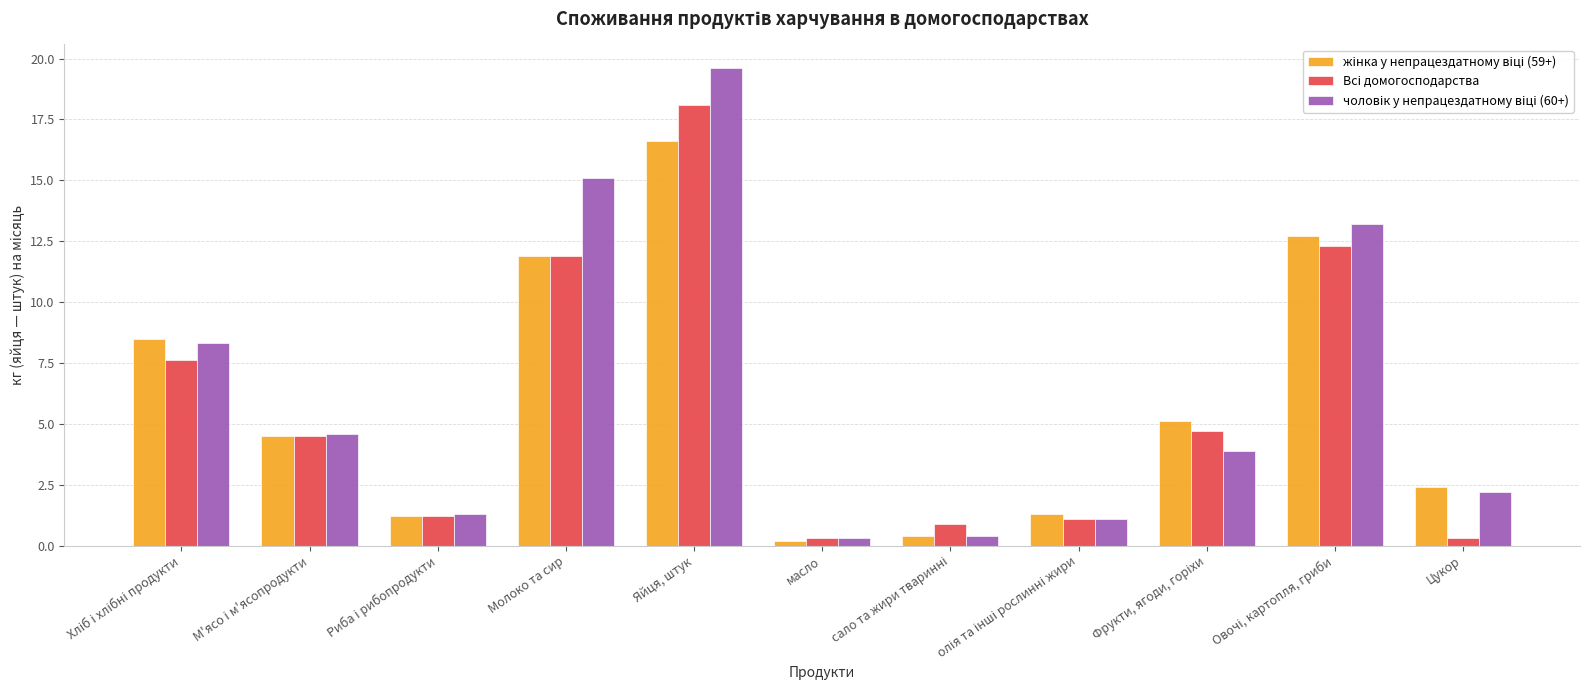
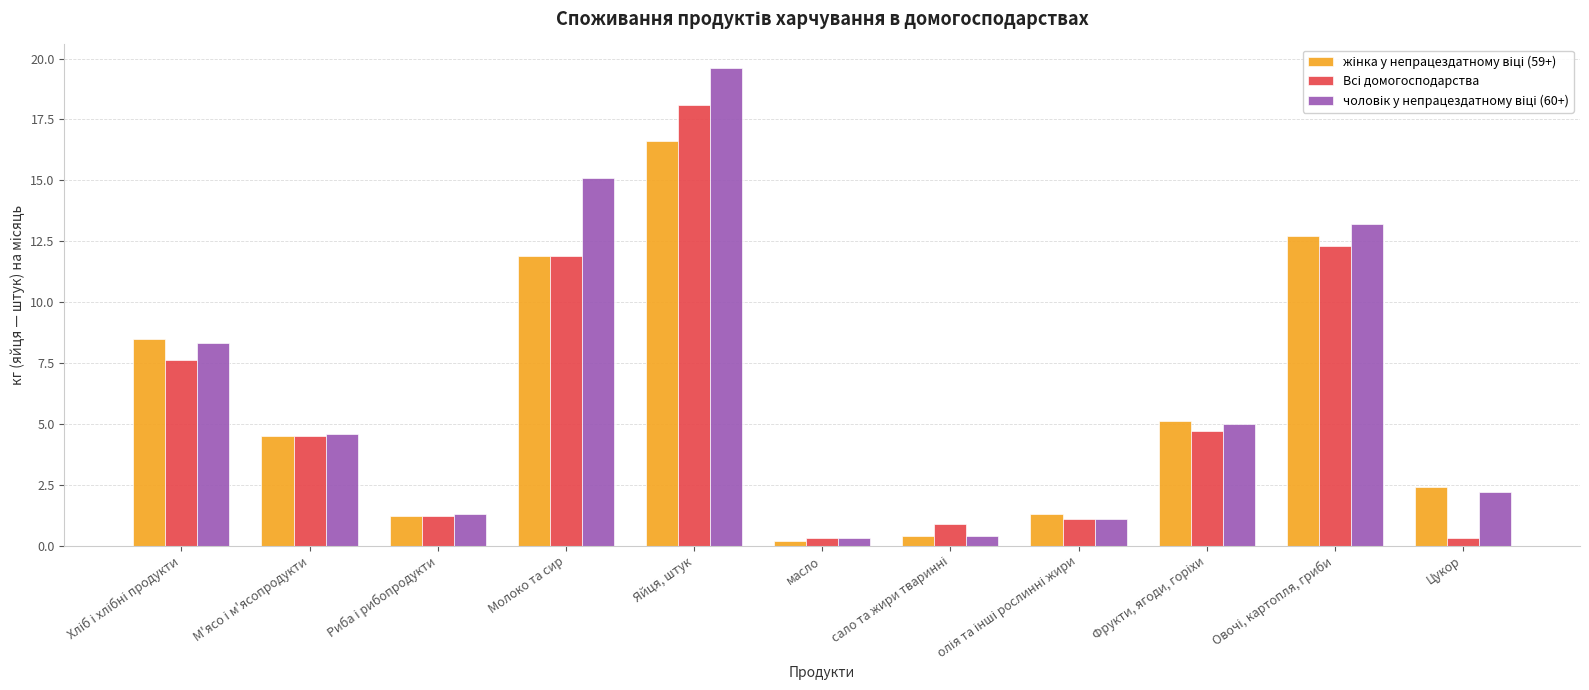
чоловік у непрацездатному віці (60+), Фрукти, ягоди, горіхи: 3.9 -> 5.0
